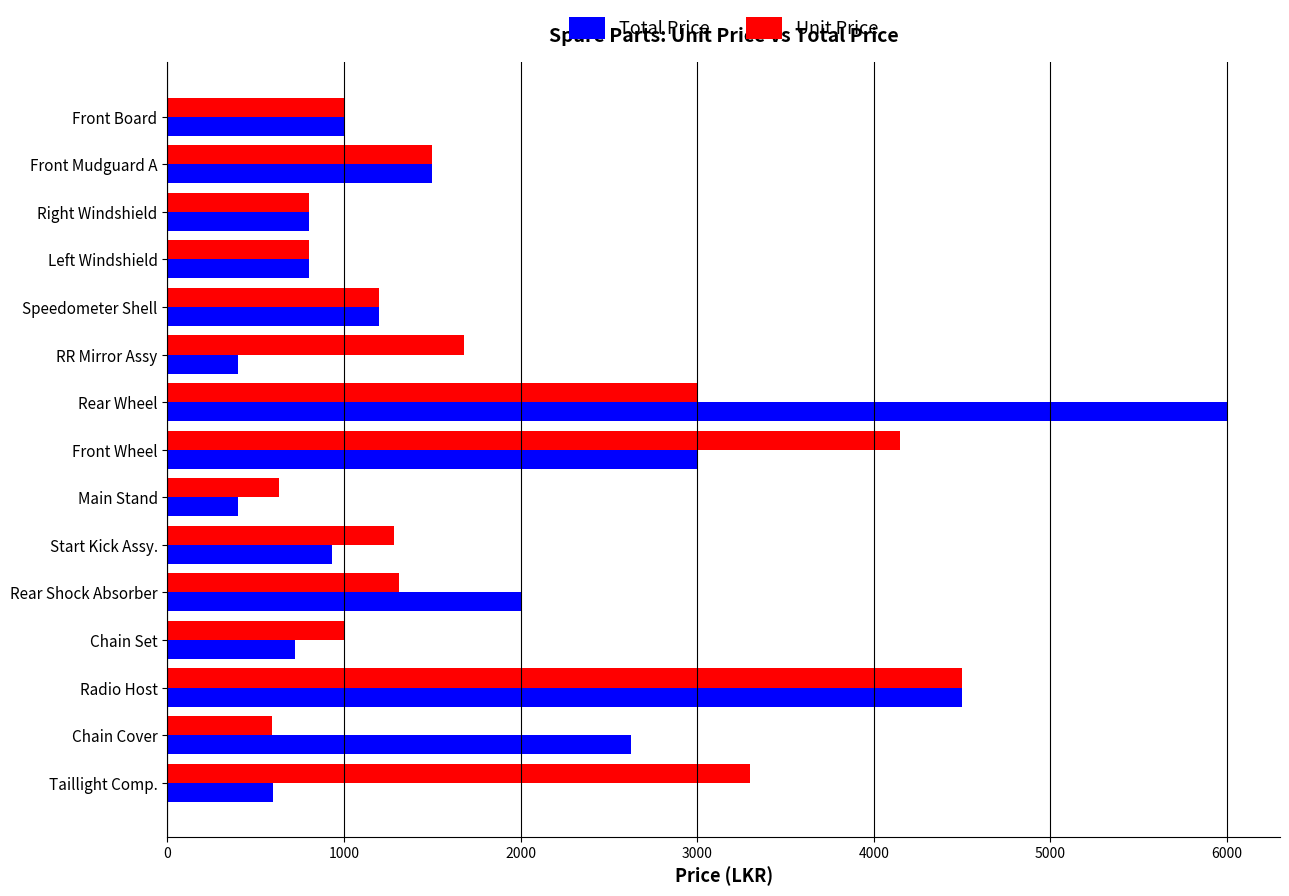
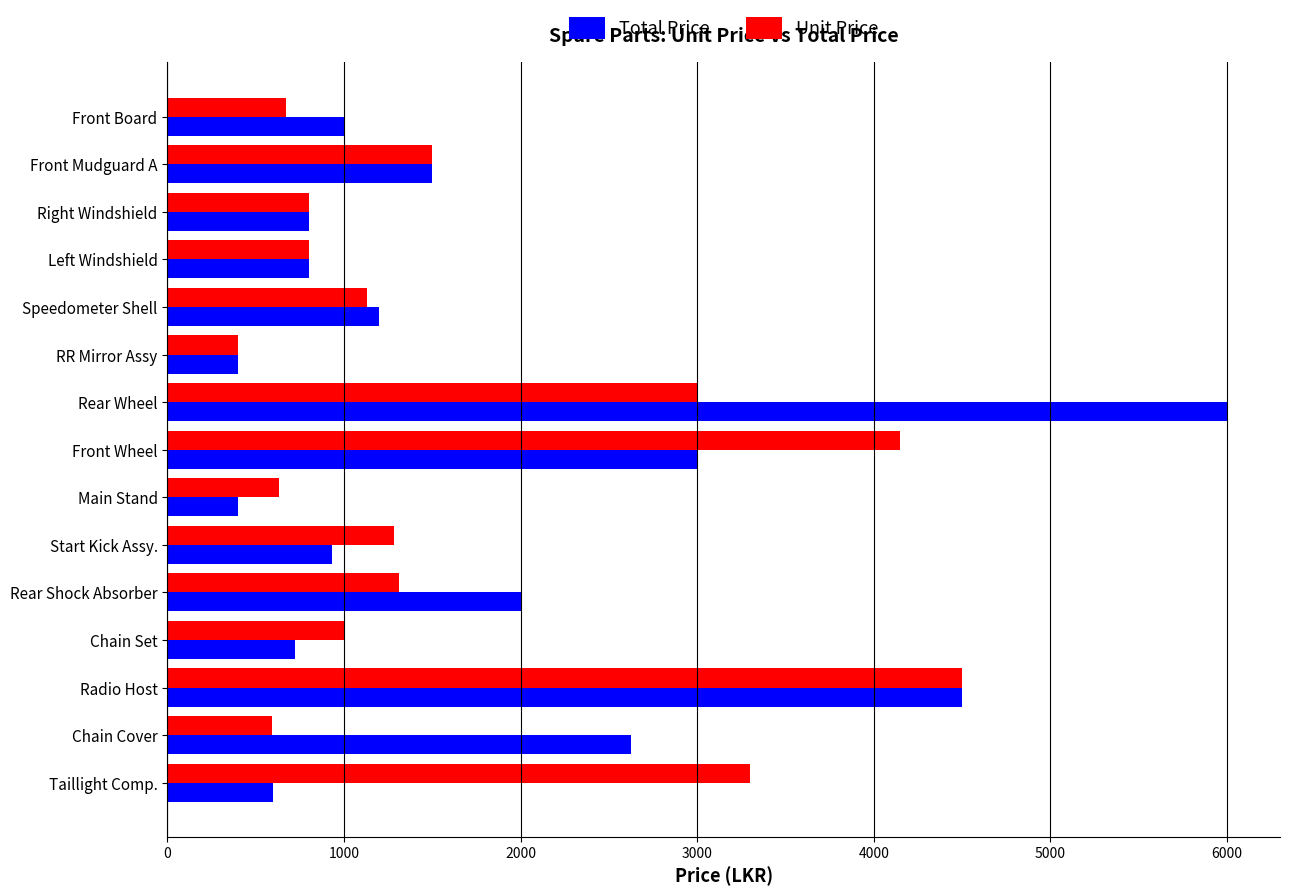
Unit Price, Front Board: 1000 -> 670
Unit Price, Speedometer Shell: 1200 -> 1130
Unit Price, RR Mirror Assy: 1680 -> 400
